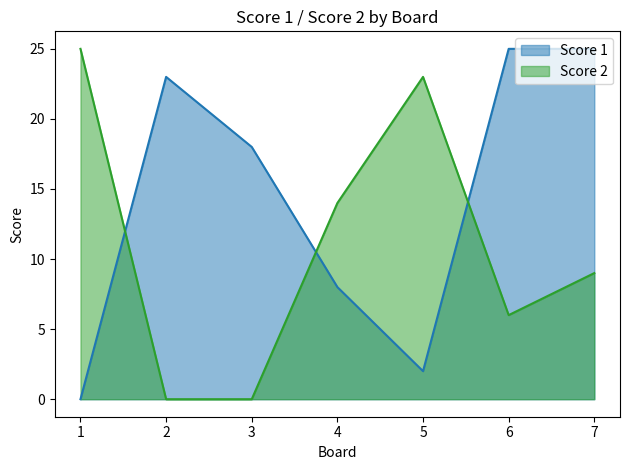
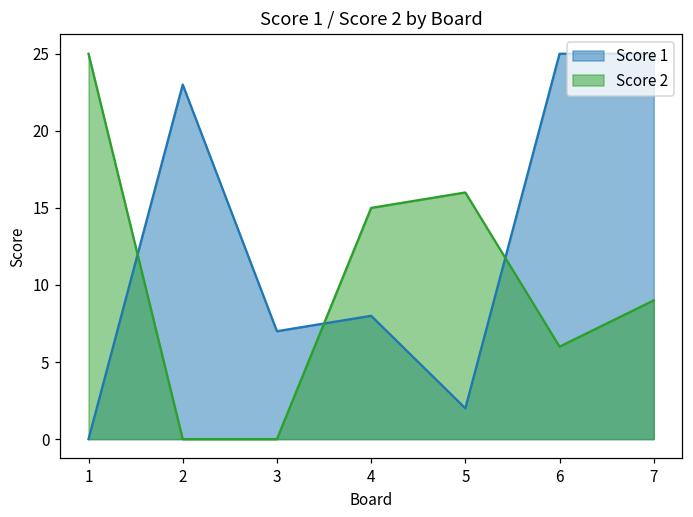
Score 1, 3: 18 -> 7
Score 2, 4: 14 -> 15
Score 2, 5: 23 -> 16
